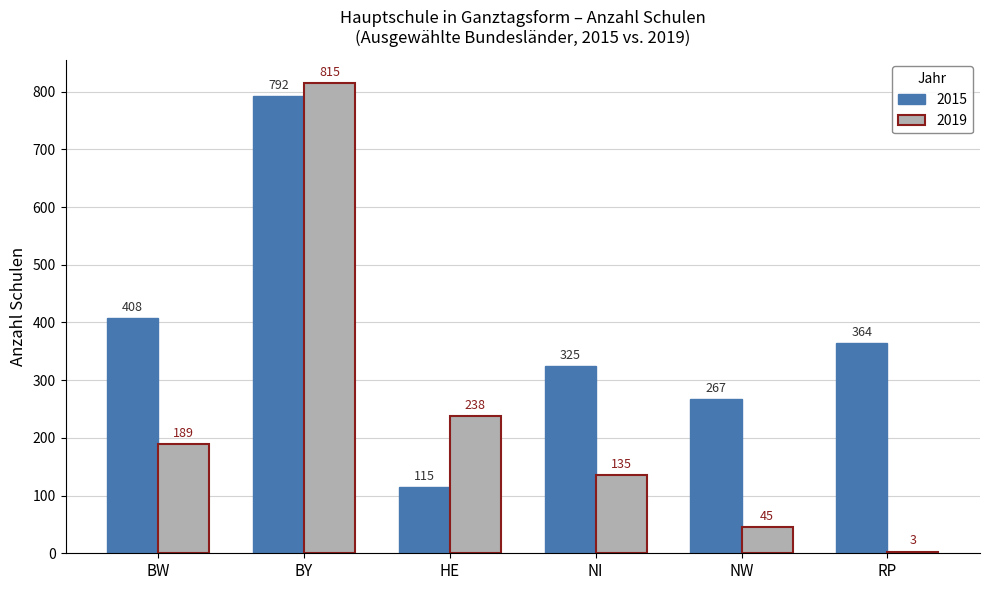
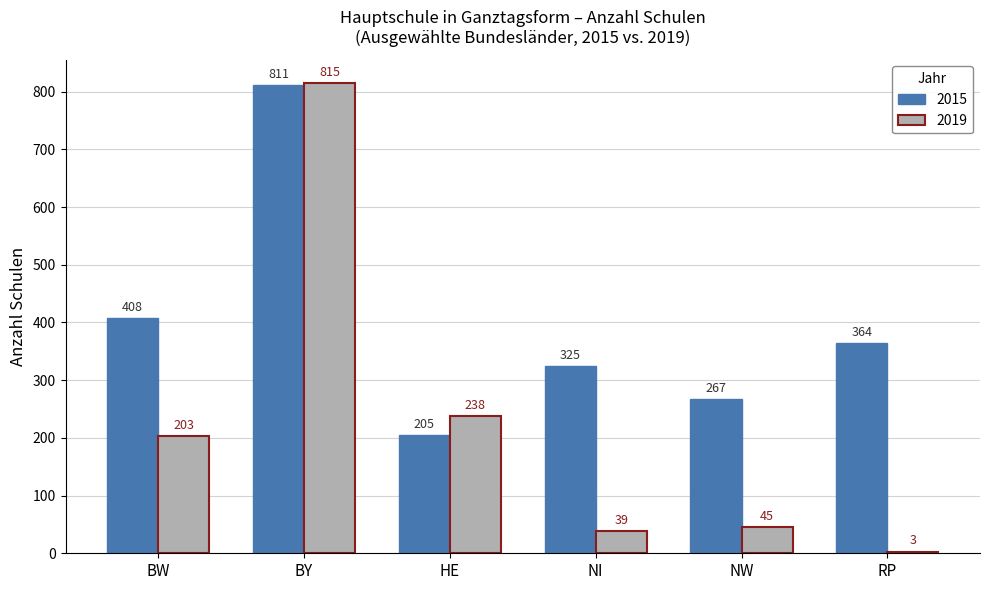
2019, BW: 189 -> 203
2015, BY: 792 -> 811
2015, HE: 115 -> 205
2019, NI: 135 -> 39
